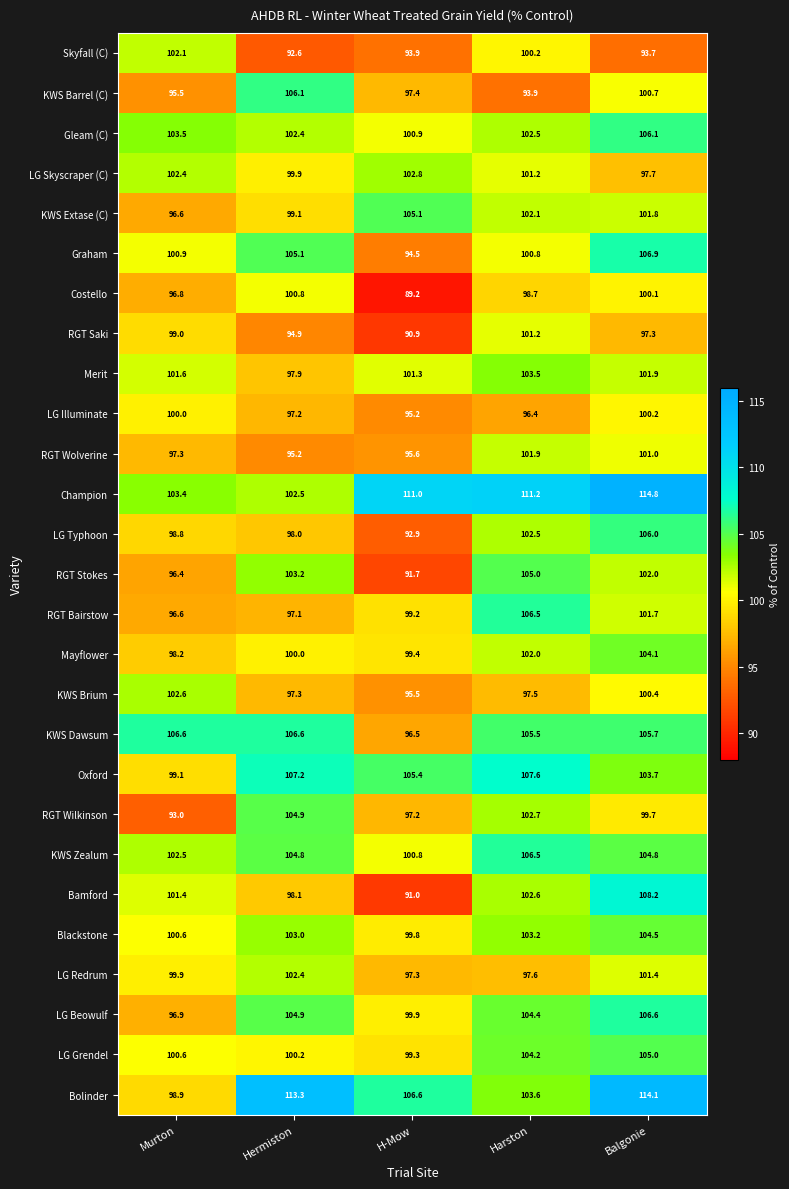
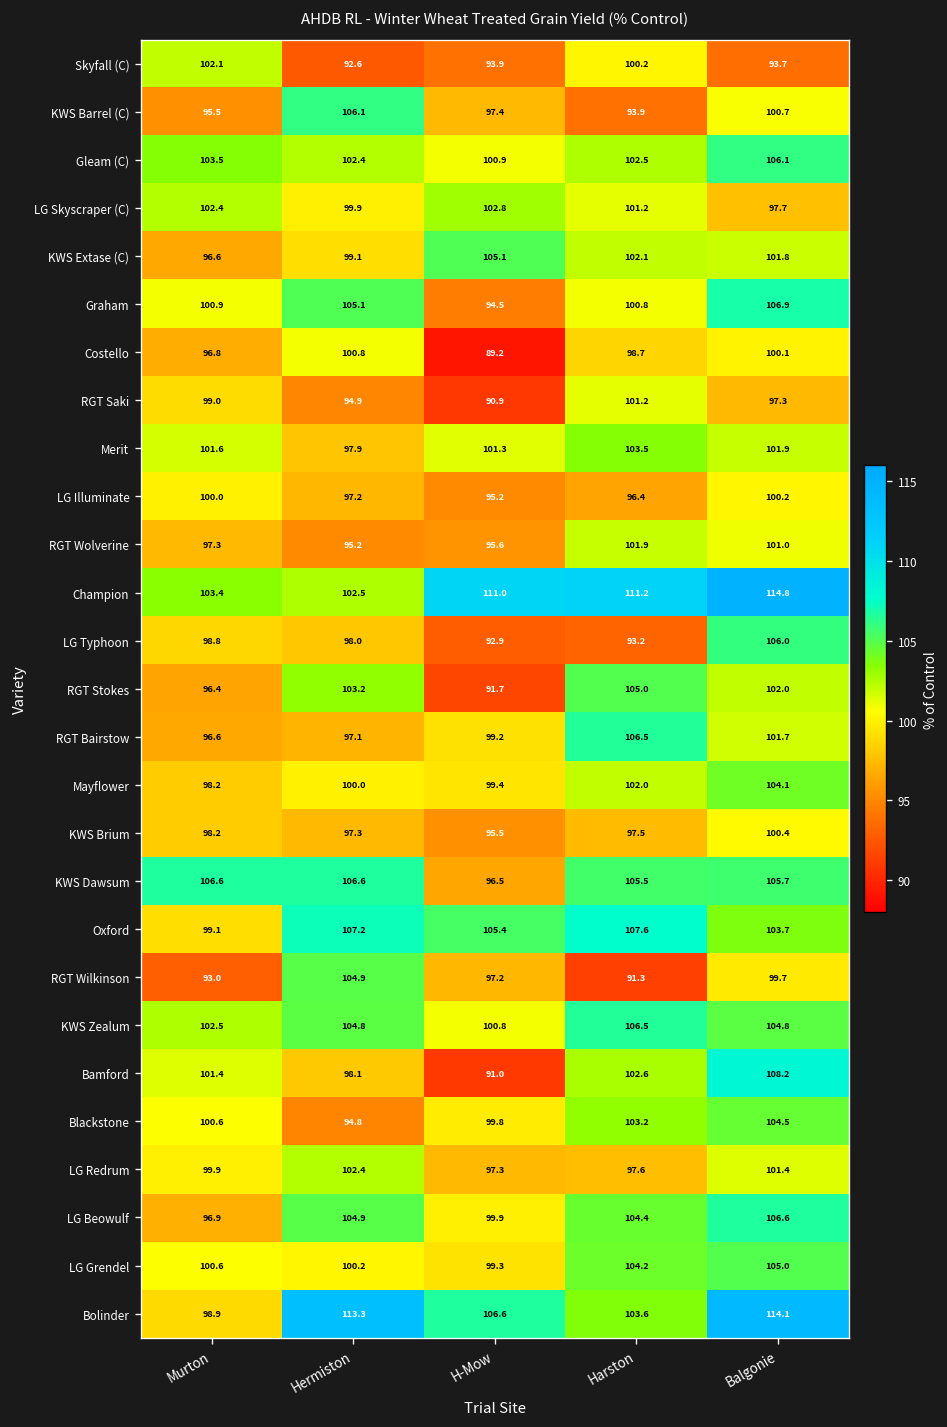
LG Typhoon, Harston: 102.5 -> 93.2
KWS Brium, Murton: 102.6 -> 98.2
RGT Wilkinson, Harston: 102.7 -> 91.3
Blackstone, Hermiston: 103.0 -> 94.8
